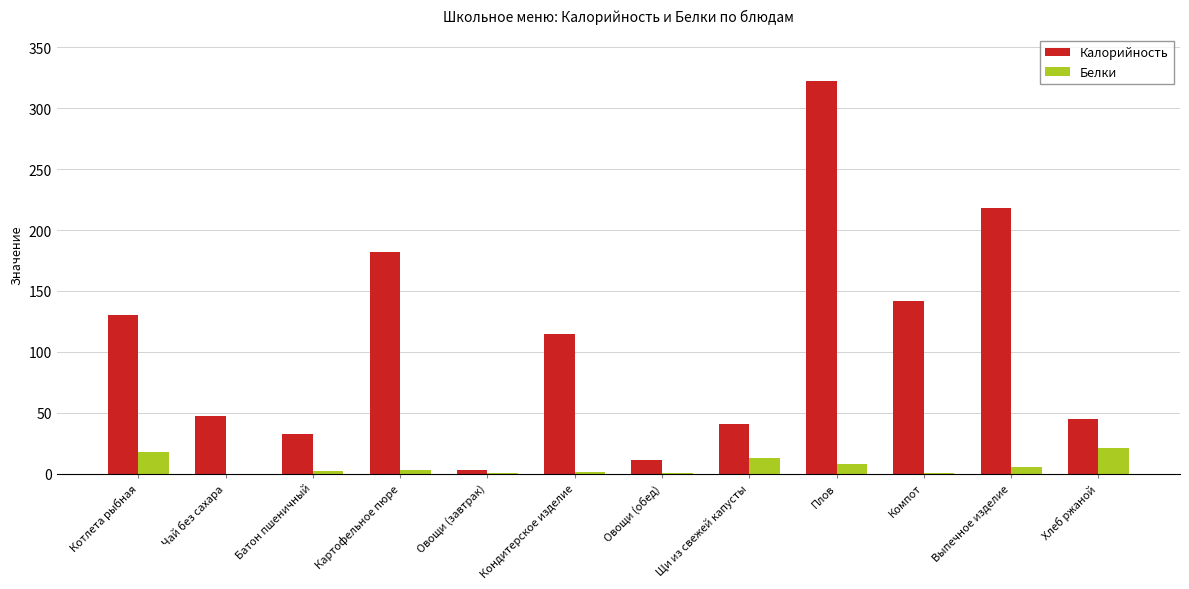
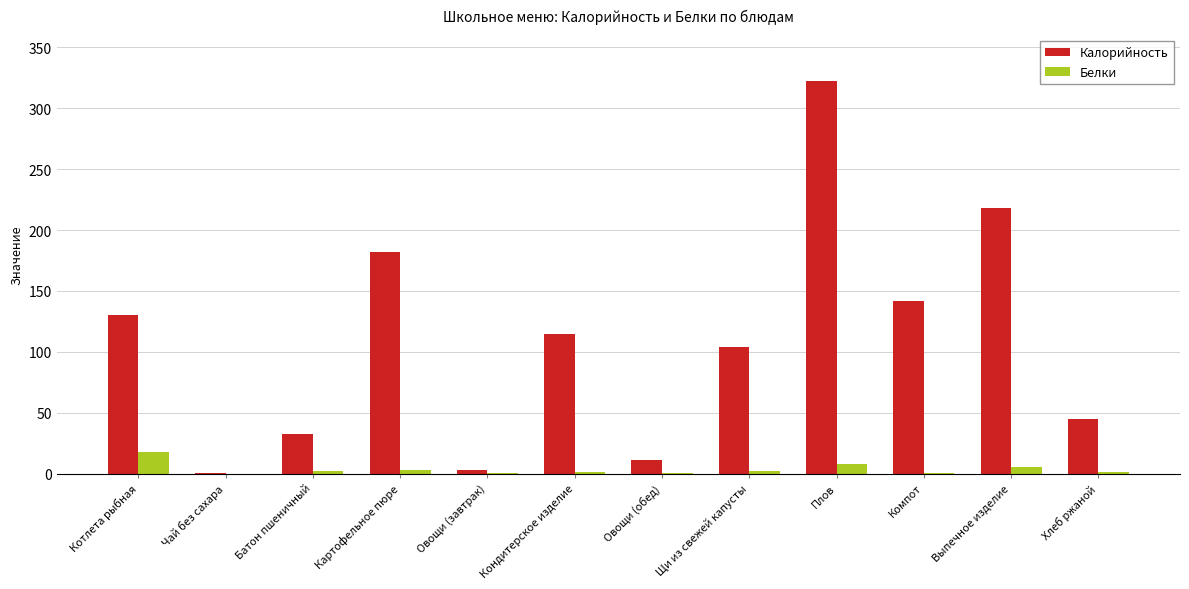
Калорийность, Чай без сахара: 48 -> 0
Калорийность, Щи из свежей капусты: 41 -> 104
Белки, Щи из свежей капусты: 13 -> 2
Белки, Хлеб ржаной: 21 -> 1
